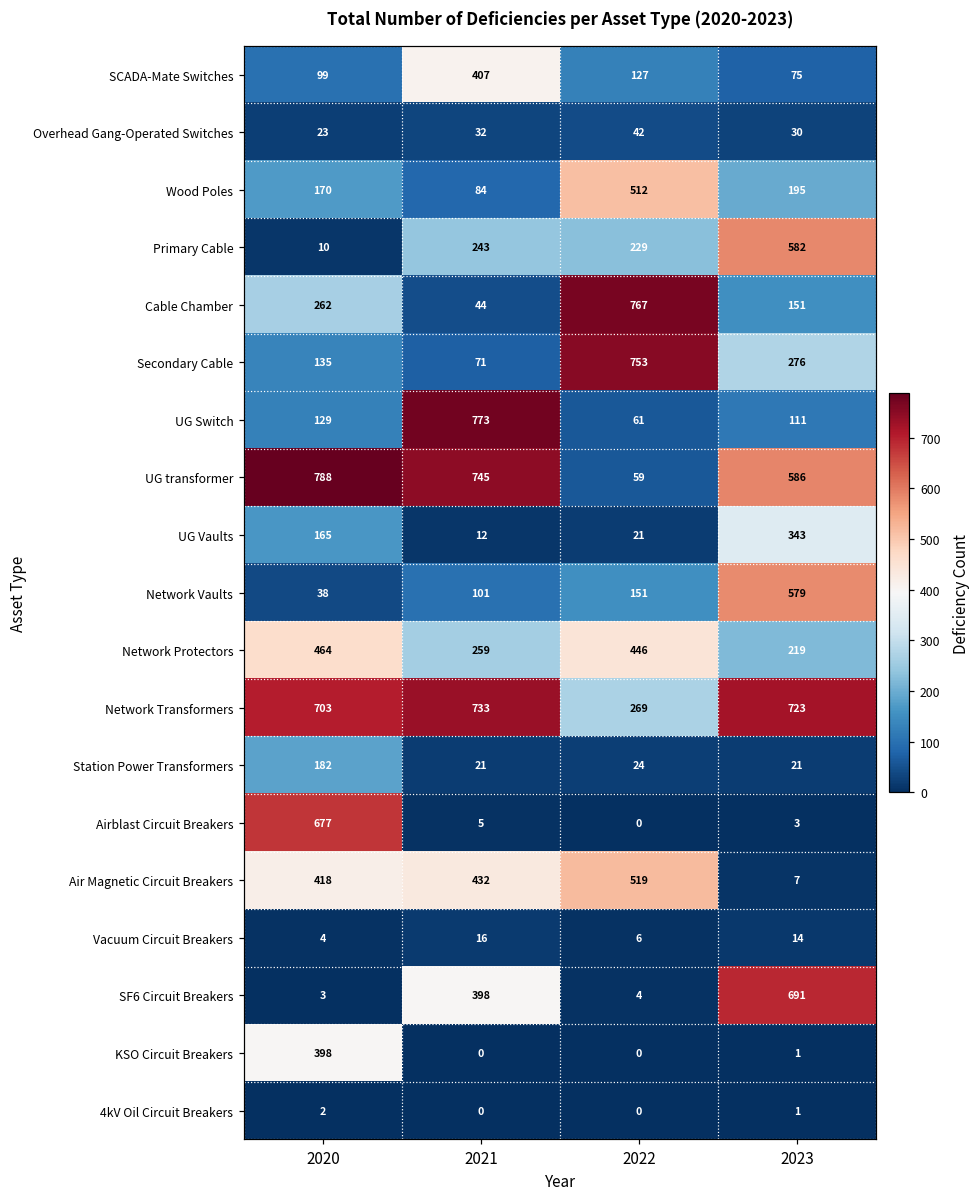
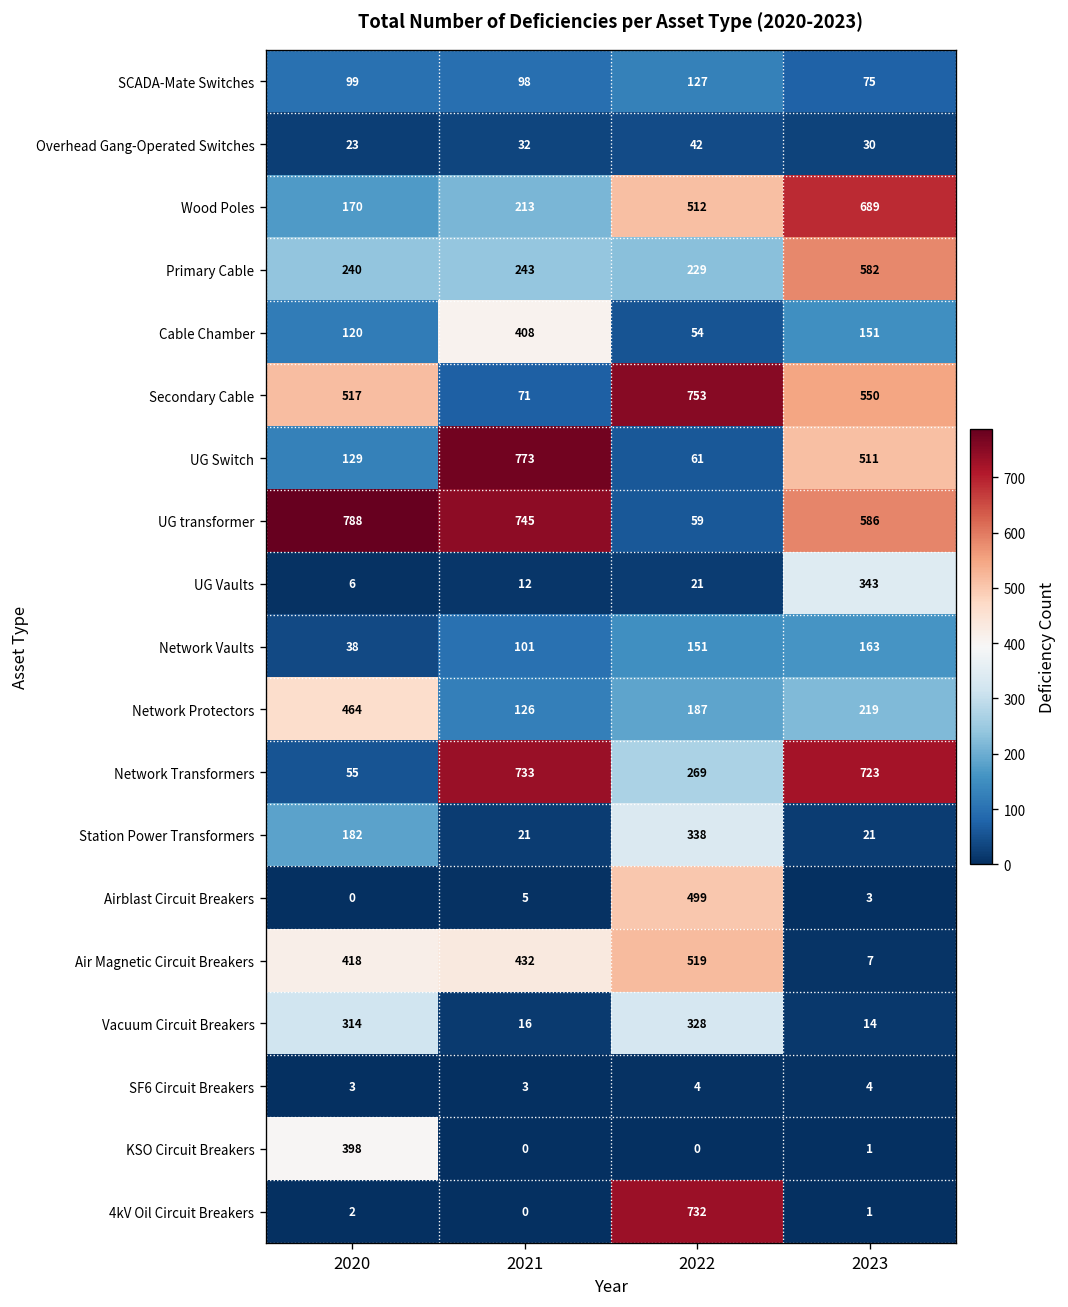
SCADA-Mate Switches, 2021: 407 -> 98
Wood Poles, 2021: 84 -> 213
Wood Poles, 2023: 195 -> 689
Primary Cable, 2020: 10 -> 240
Cable Chamber, 2020: 262 -> 120
Cable Chamber, 2021: 44 -> 408
Cable Chamber, 2022: 767 -> 54
Secondary Cable, 2020: 135 -> 517
Secondary Cable, 2023: 276 -> 550
UG Switch, 2023: 111 -> 511
UG Vaults, 2020: 165 -> 6
Network Vaults, 2023: 579 -> 163
Network Protectors, 2021: 259 -> 126
Network Protectors, 2022: 446 -> 187
Network Transformers, 2020: 703 -> 55
Station Power Transformers, 2022: 24 -> 338
Airblast Circuit Breakers, 2020: 677 -> 0
Airblast Circuit Breakers, 2022: 0 -> 499
Vacuum Circuit Breakers, 2020: 4 -> 314
Vacuum Circuit Breakers, 2022: 6 -> 328
SF6 Circuit Breakers, 2021: 398 -> 3
SF6 Circuit Breakers, 2023: 691 -> 4
4kV Oil Circuit Breakers, 2022: 0 -> 732
